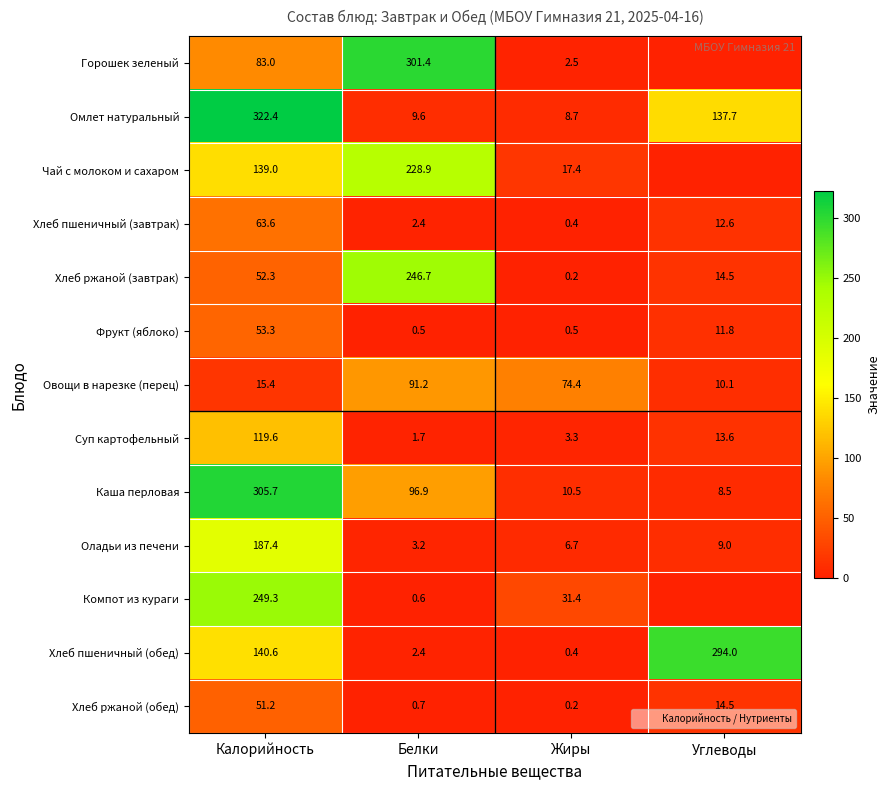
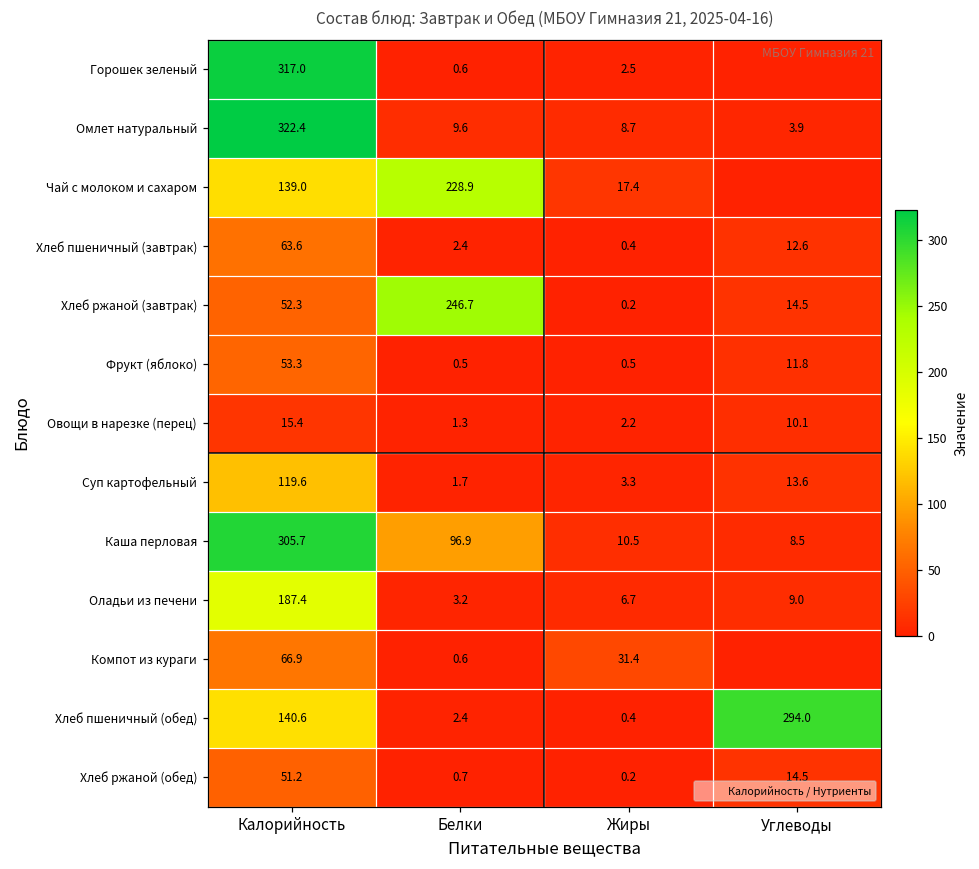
Горошек зеленый, Калорийность: 83.0 -> 317.0
Горошек зеленый, Белки: 301.4 -> 0.6
Омлет натуральный, Углеводы: 137.7 -> 3.9
Овощи в нарезке (перец), Белки: 91.2 -> 1.3
Овощи в нарезке (перец), Жиры: 74.4 -> 2.2
Компот из кураги, Калорийность: 249.3 -> 66.9
